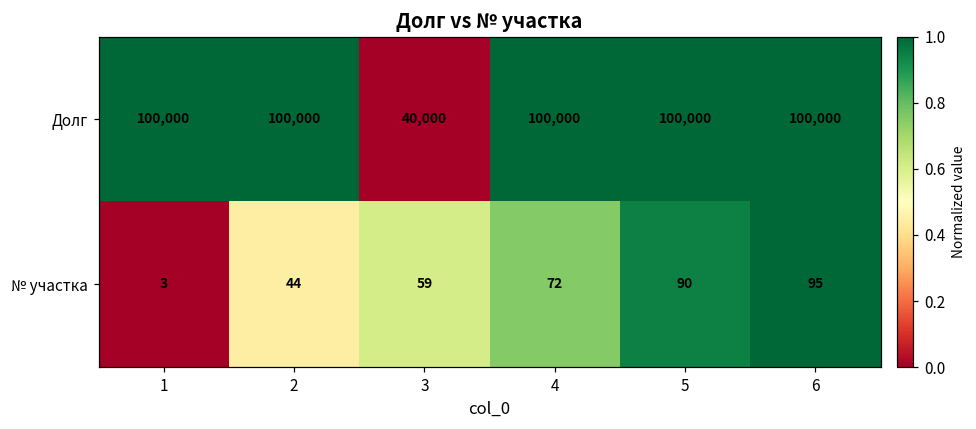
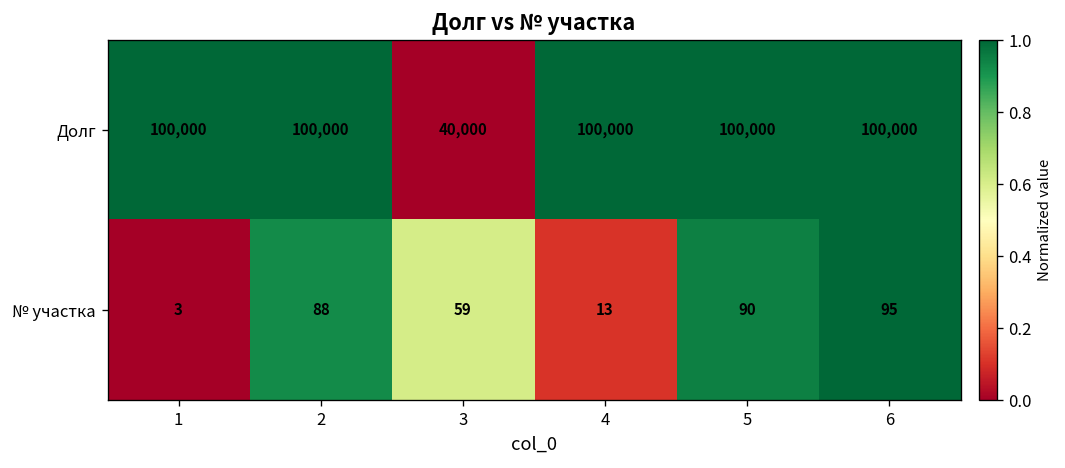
№ участка, 2: 44 -> 88
№ участка, 4: 72 -> 13
